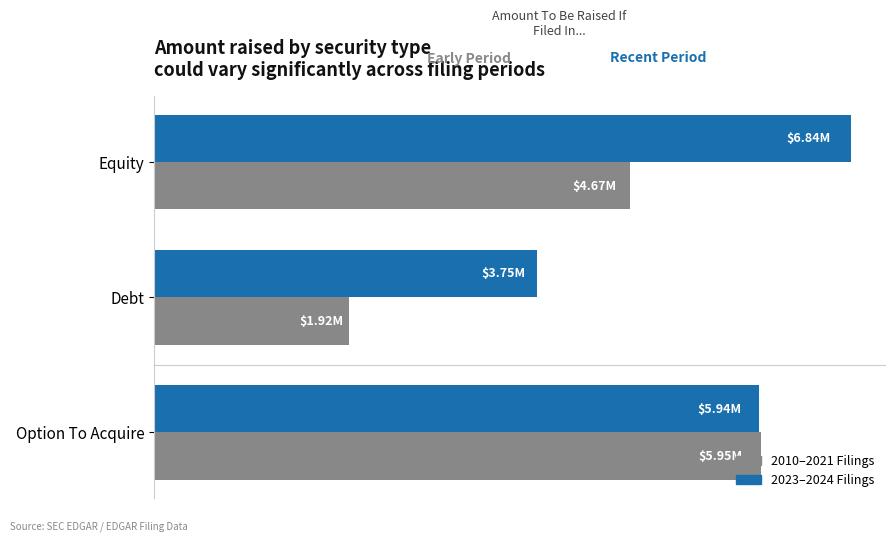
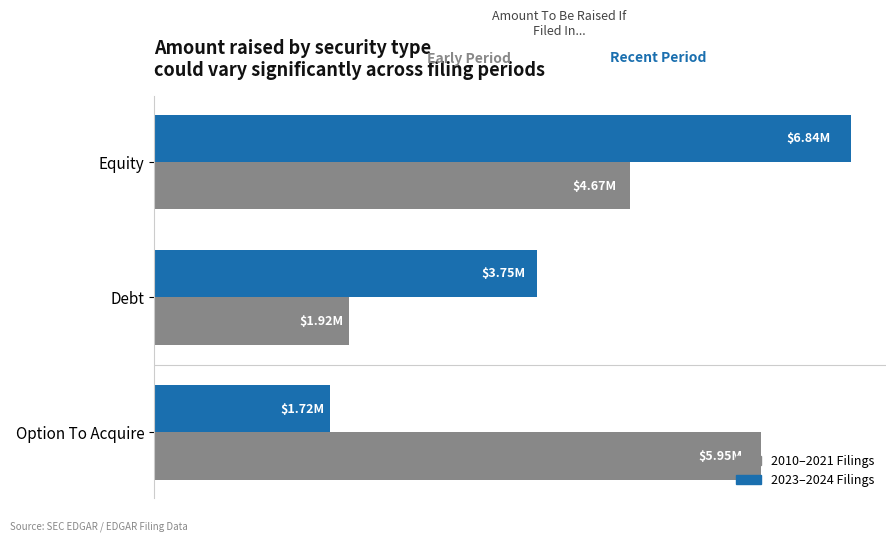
2023–2024 Filings, Option To Acquire: $5.94M -> $1.72M
